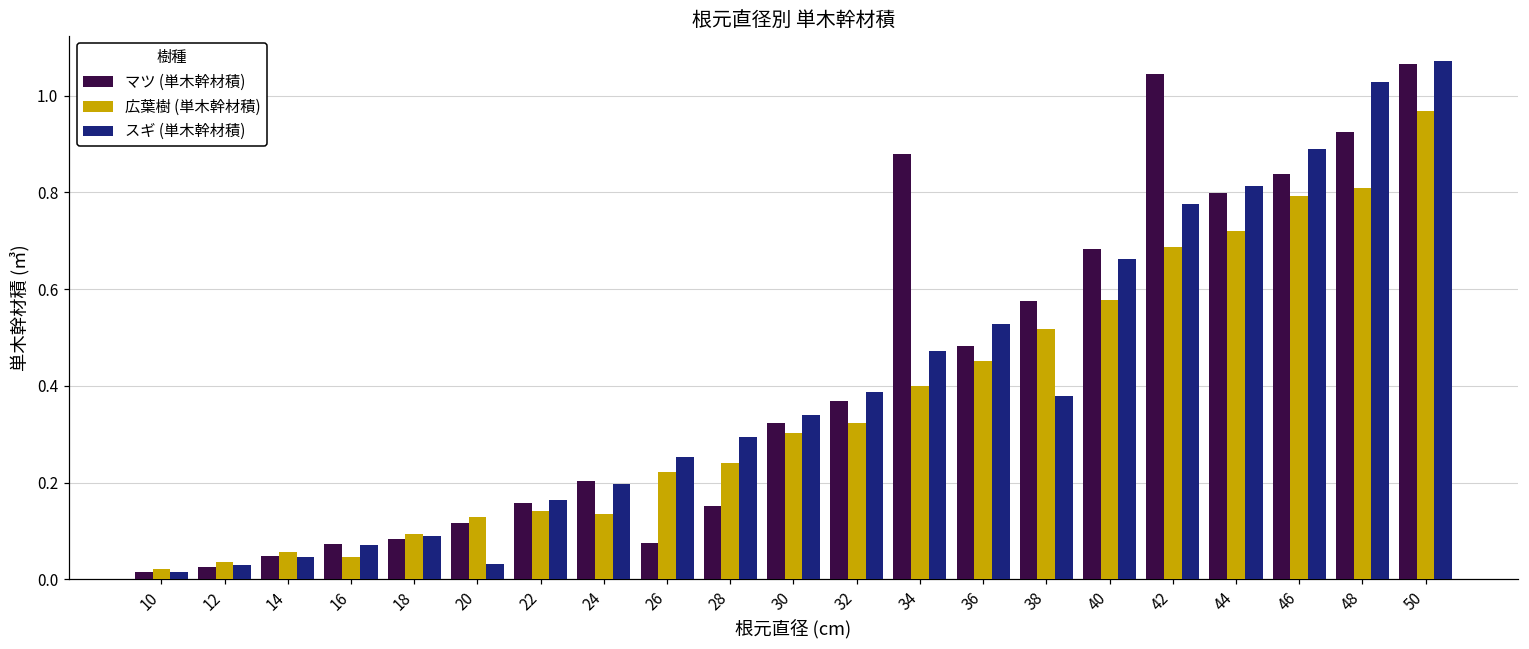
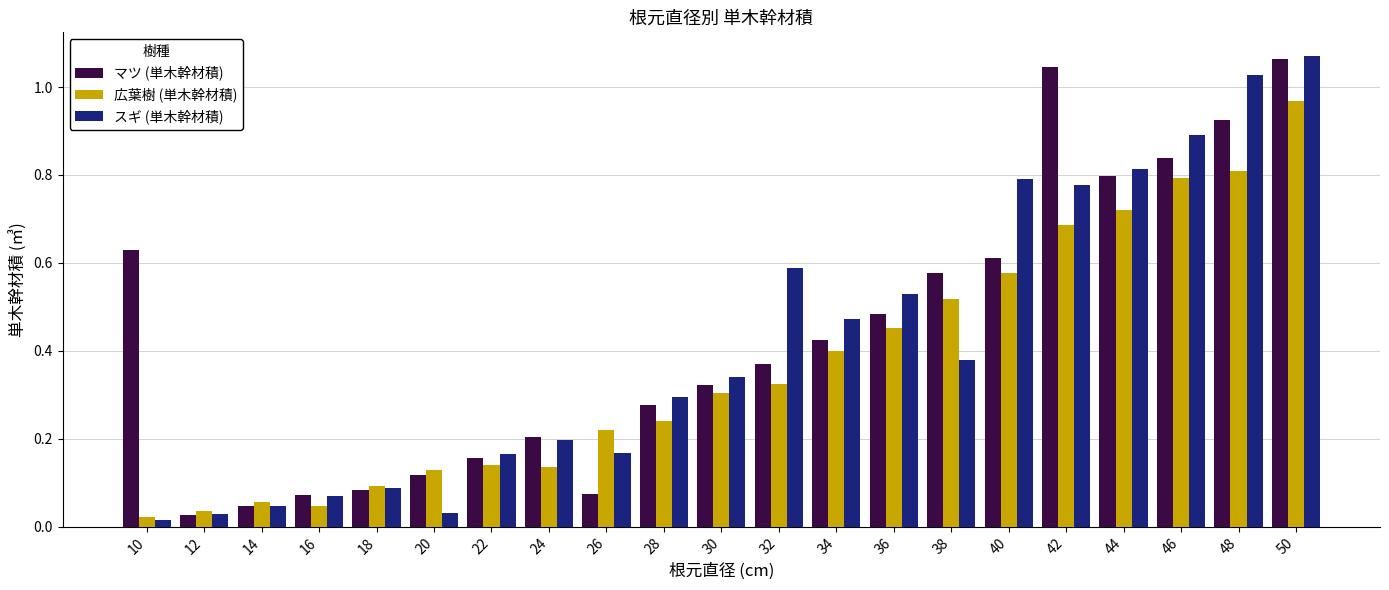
マツ (単木幹材積), 10: 0.01 -> 0.63
スギ (単木幹材積), 26: 0.25 -> 0.17
マツ (単木幹材積), 28: 0.15 -> 0.28
スギ (単木幹材積), 32: 0.39 -> 0.59
マツ (単木幹材積), 34: 0.88 -> 0.42
マツ (単木幹材積), 40: 0.68 -> 0.61
スギ (単木幹材積), 40: 0.66 -> 0.79
